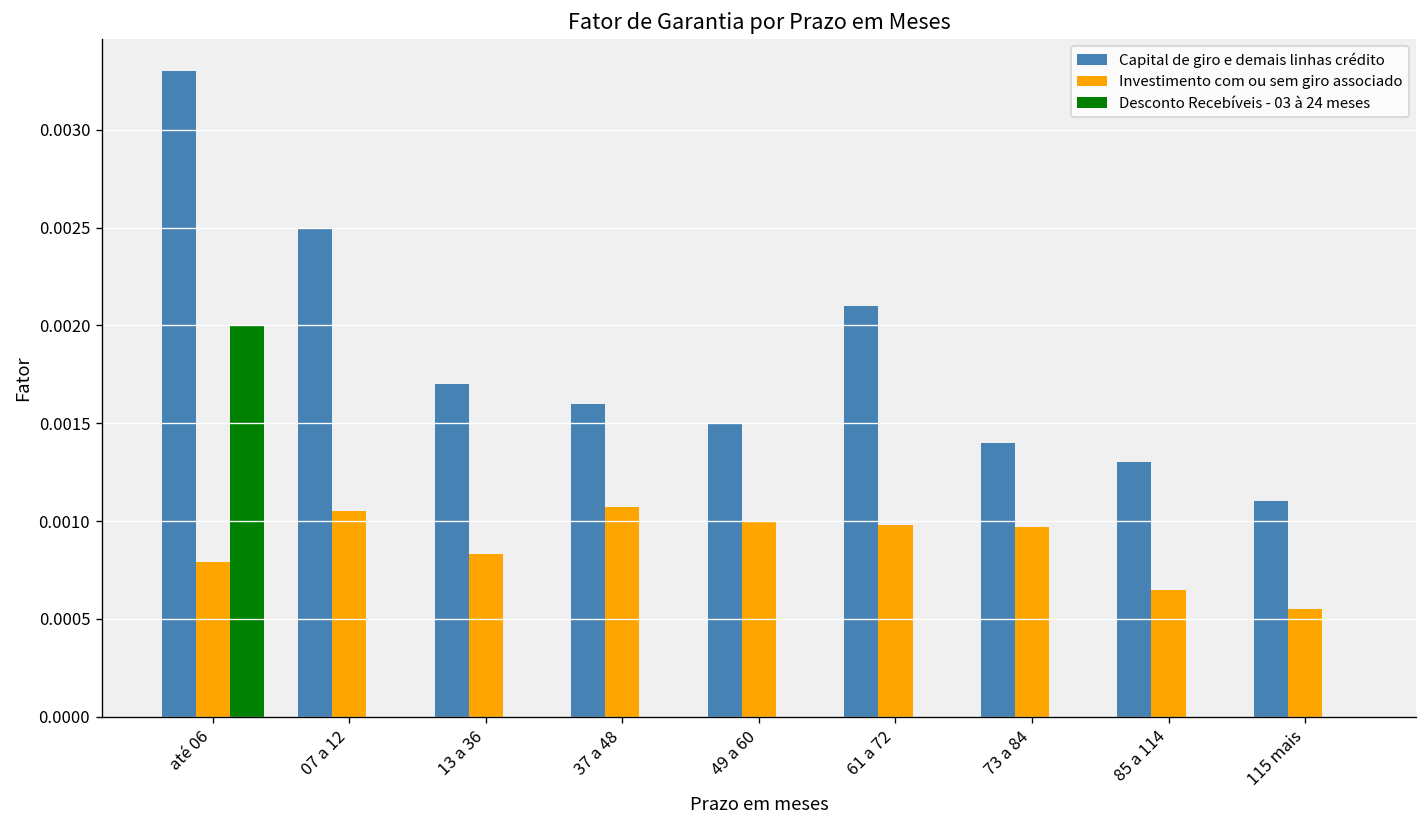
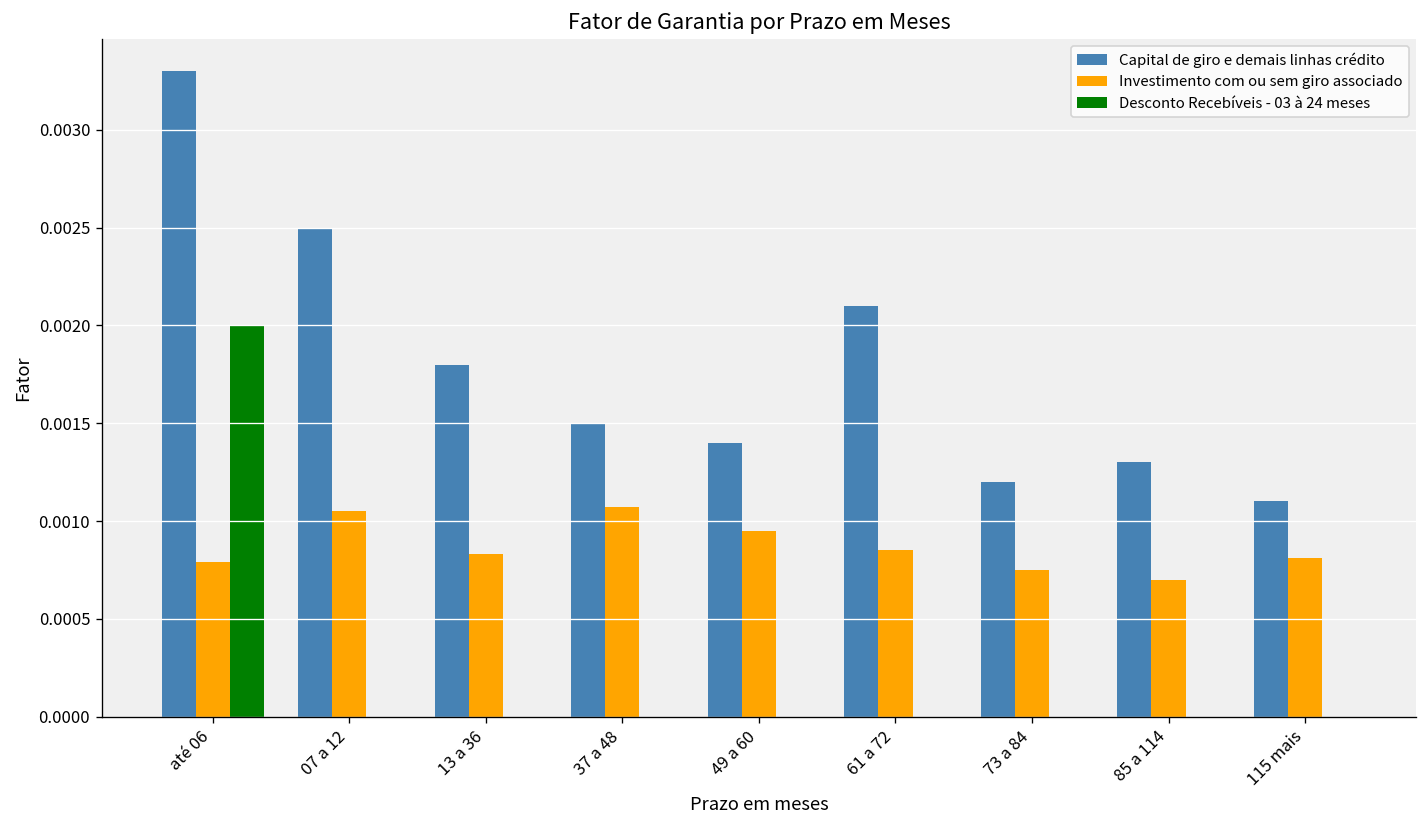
Capital de giro e demais linhas crédito, 13 a 36: 0.0017 -> 0.0018
Capital de giro e demais linhas crédito, 37 a 48: 0.0016 -> 0.0015
Capital de giro e demais linhas crédito, 49 a 60: 0.0015 -> 0.0014
Investimento com ou sem giro associado, 49 a 60: 0.00100 -> 0.00095
Investimento com ou sem giro associado, 61 a 72: 0.00098 -> 0.00085
Capital de giro e demais linhas crédito, 73 a 84: 0.0014 -> 0.0012
Investimento com ou sem giro associado, 73 a 84: 0.00097 -> 0.00075
Investimento com ou sem giro associado, 85 a 114: 0.00065 -> 0.00070
Investimento com ou sem giro associado, 115 mais: 0.00055 -> 0.00081
